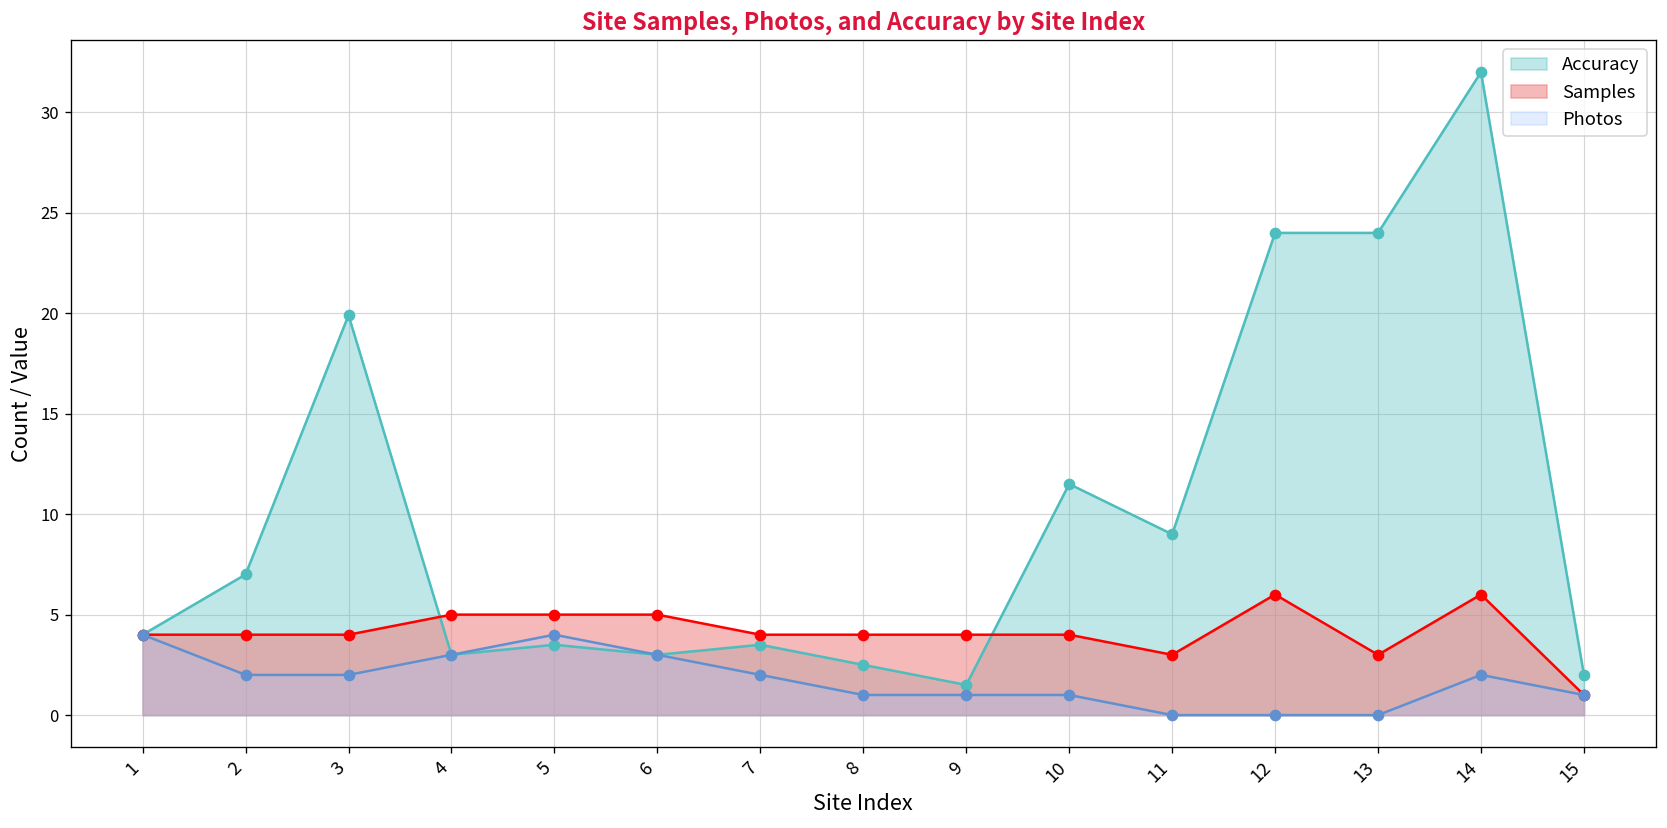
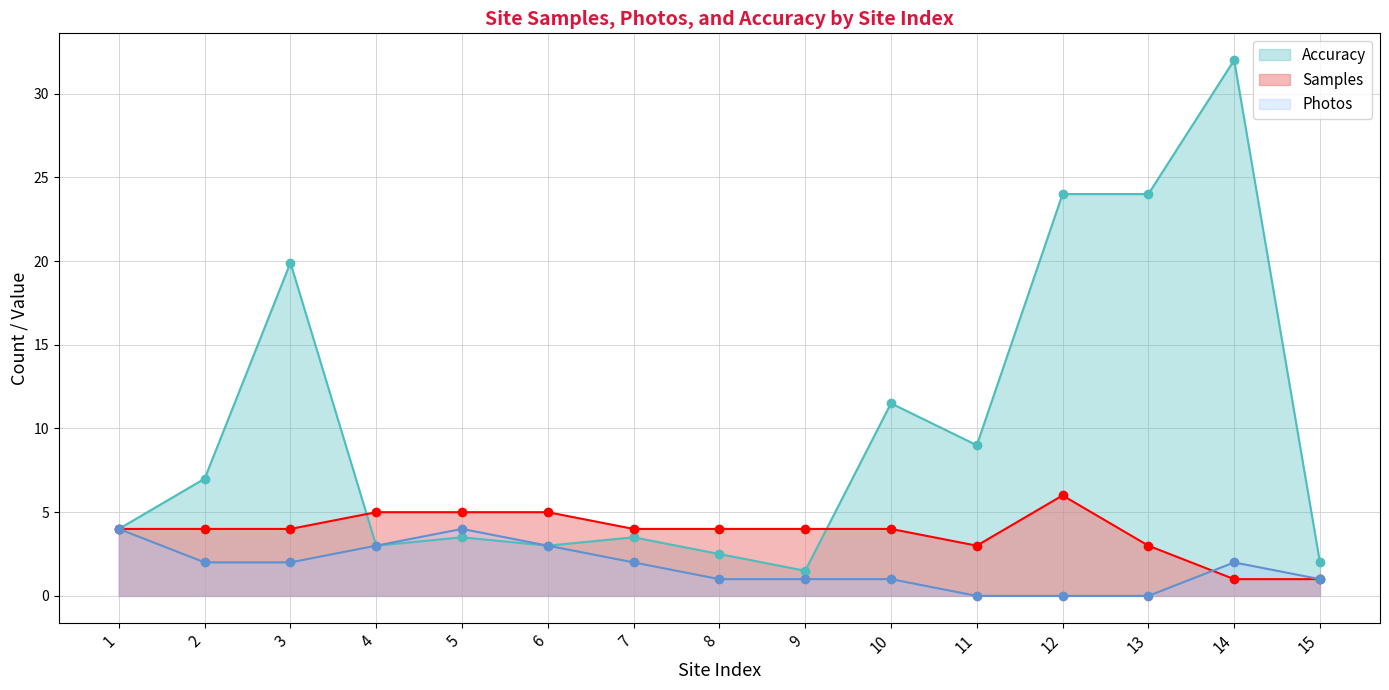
Samples, 14: 6 -> 1
